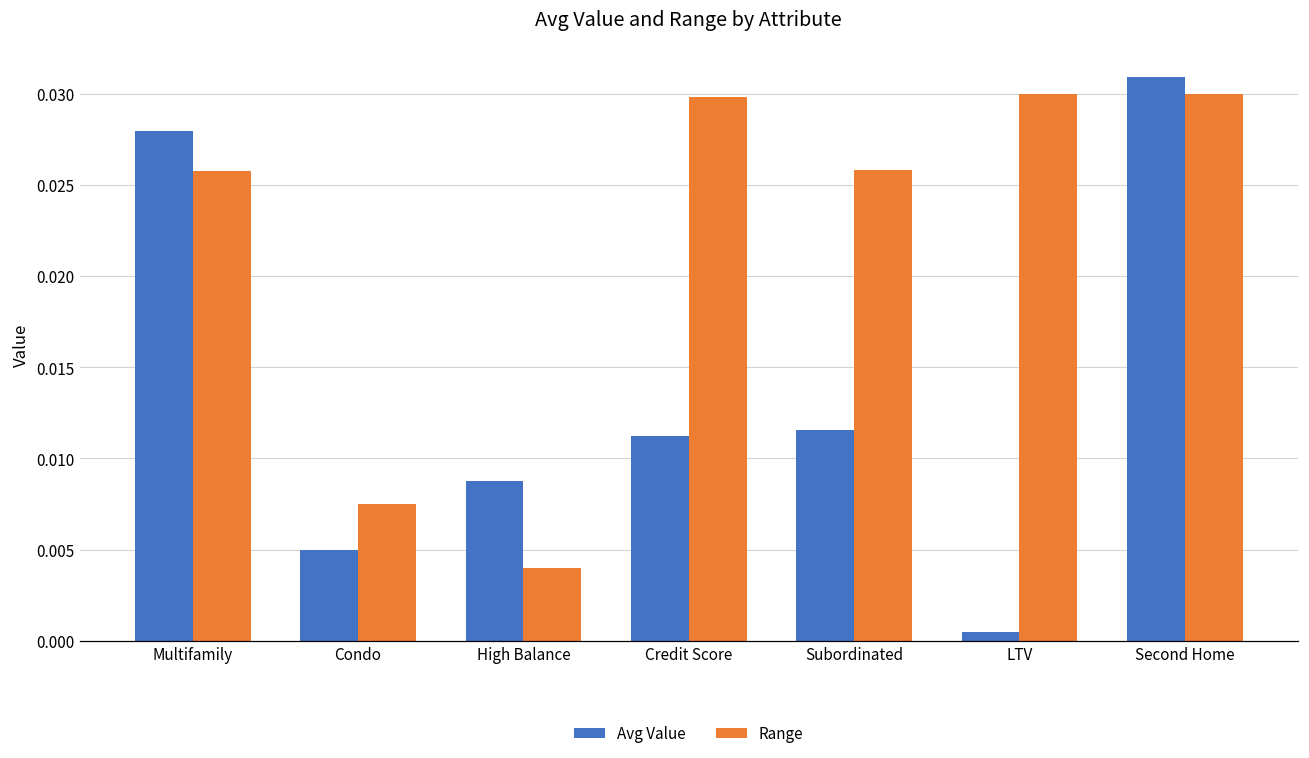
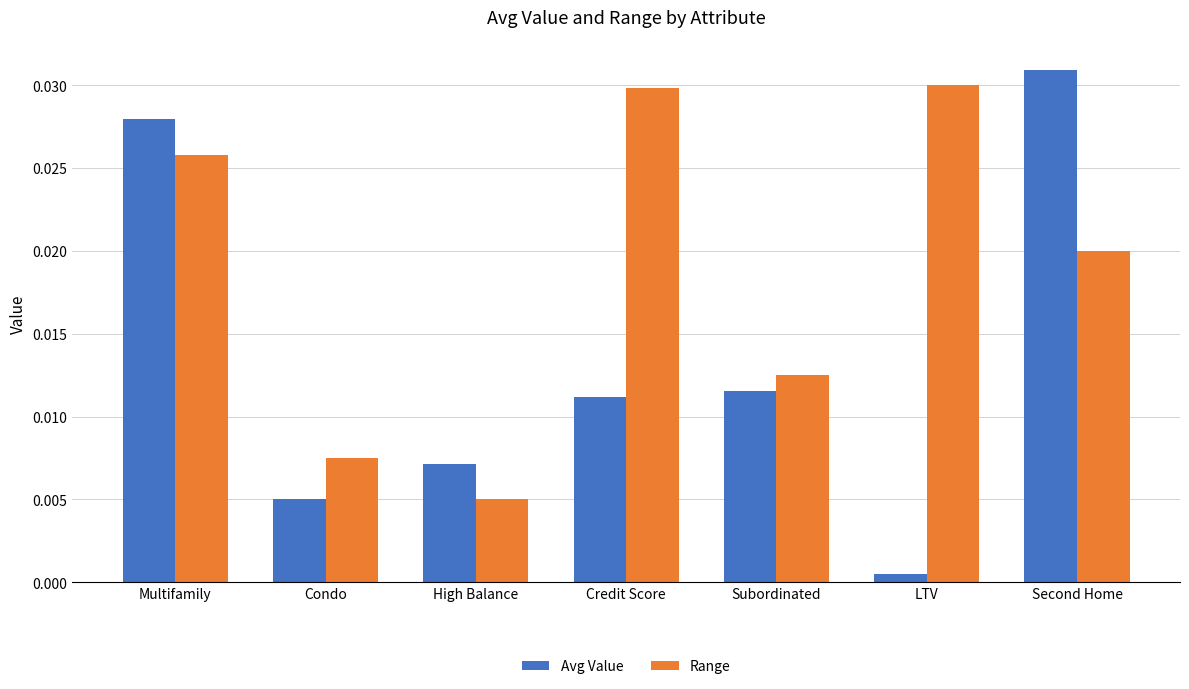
Avg Value, High Balance: 0.0088 -> 0.0071
Range, High Balance: 0.004 -> 0.005
Range, Subordinated: 0.0258 -> 0.0125
Range, Second Home: 0.03 -> 0.02
